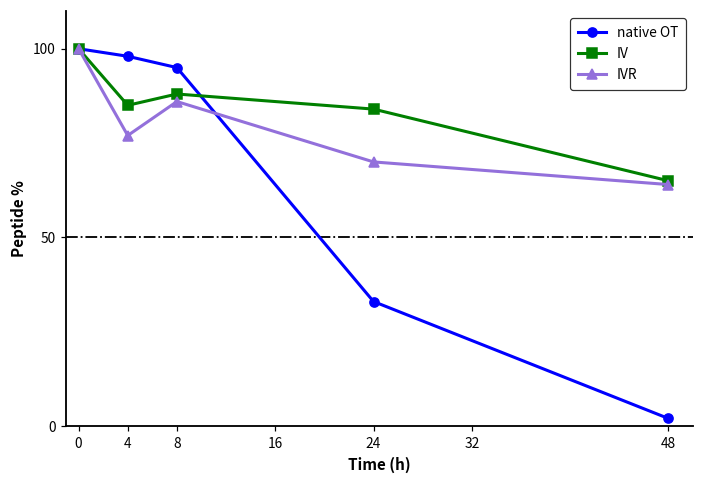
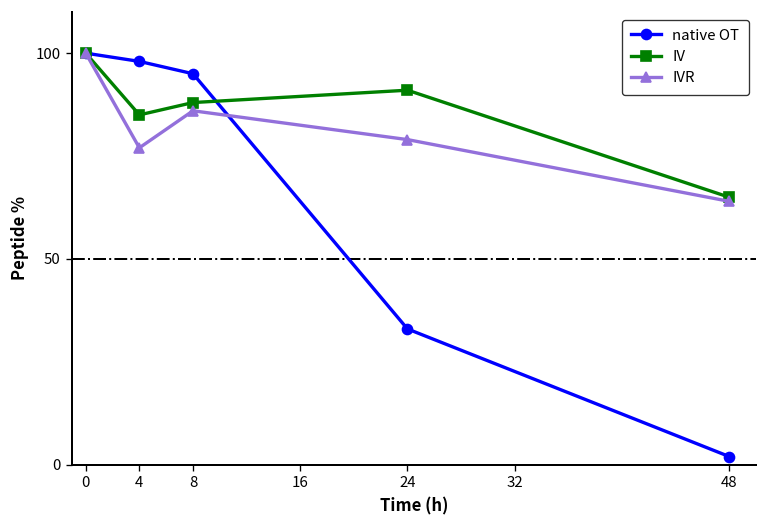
IV, 24: 84 -> 91
IVR, 24: 70 -> 79
